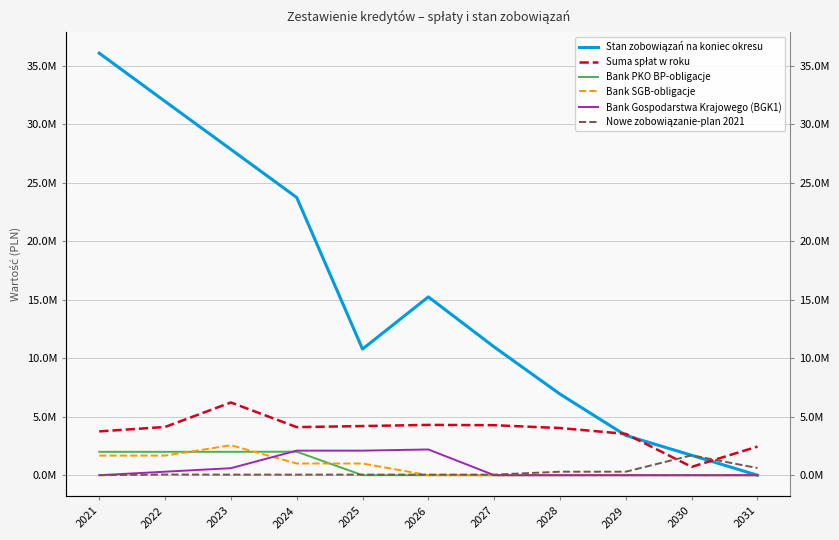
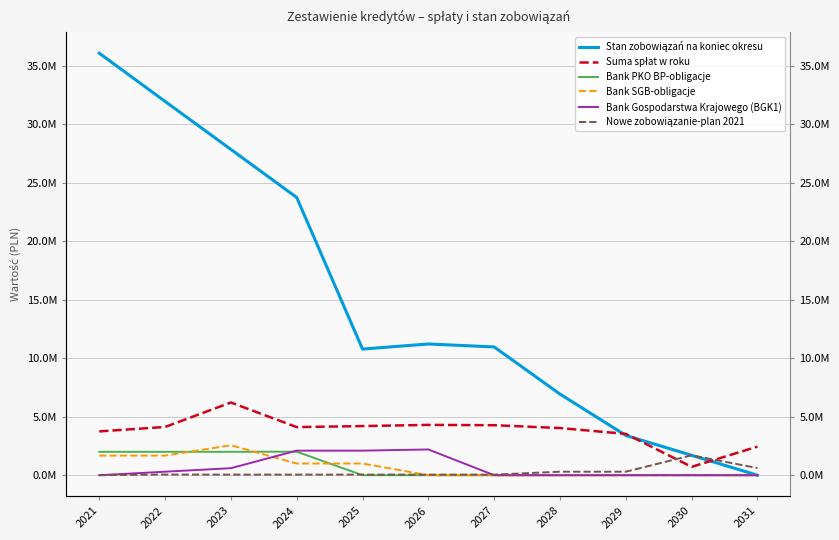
Stan zobowiązań na koniec okresu, 2026: 15200000 -> 11200000
